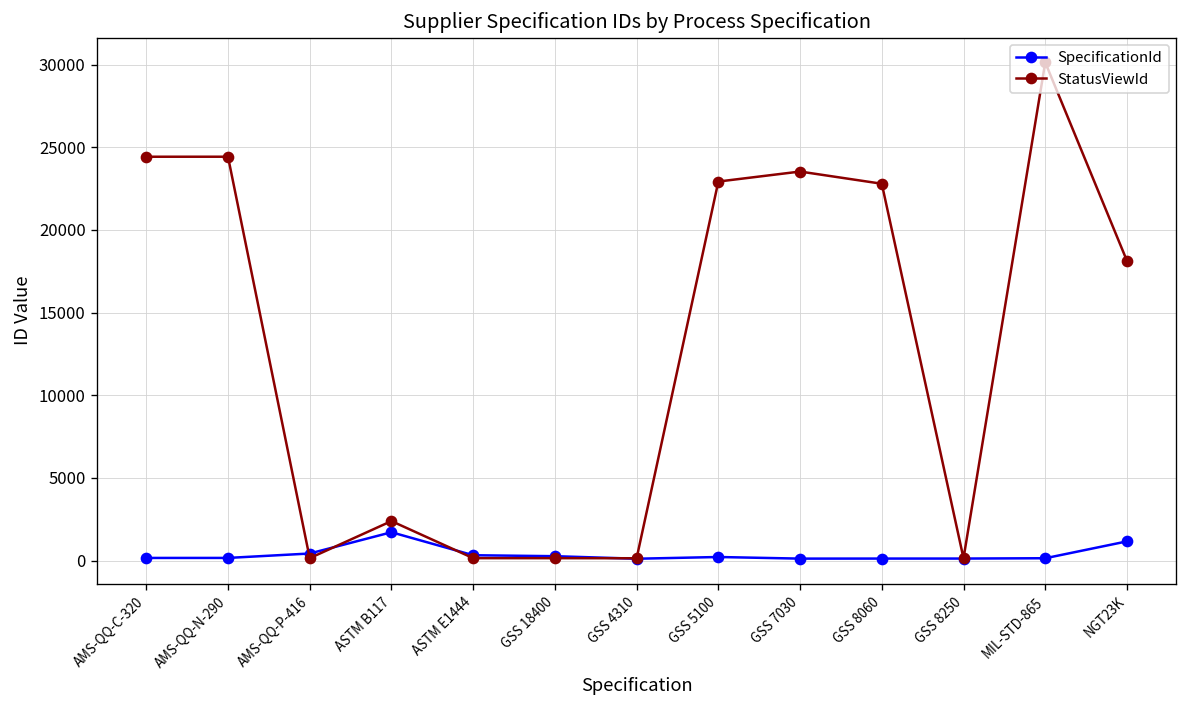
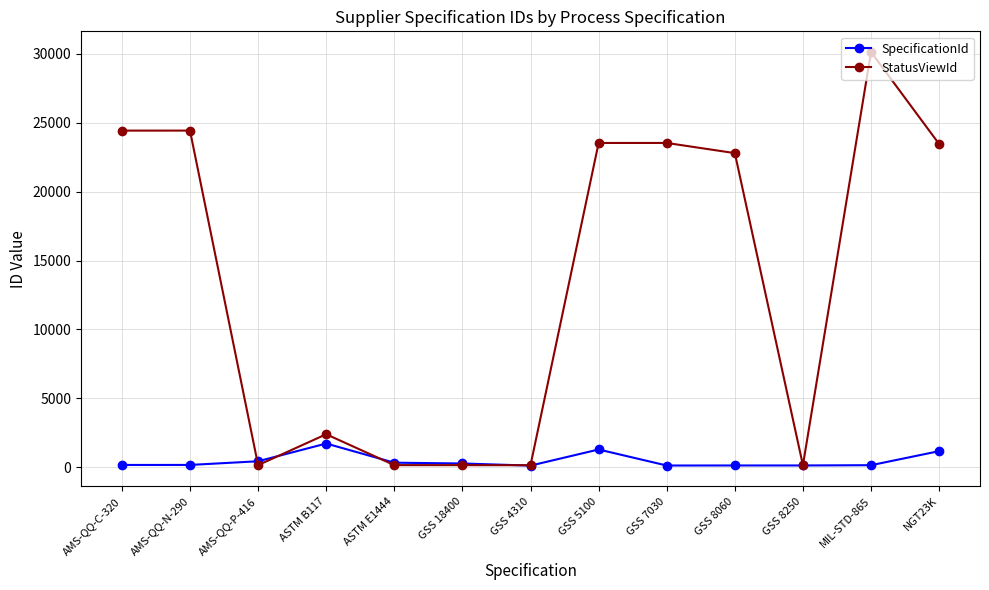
SpecificationId, GSS 5100: 200 -> 1300
StatusViewId, GSS 5100: 22900 -> 23500
StatusViewId, NGT23K: 18100 -> 23500
